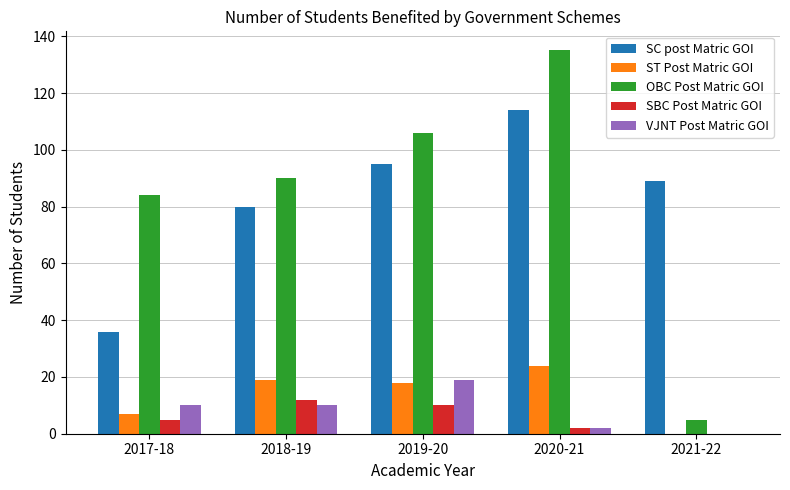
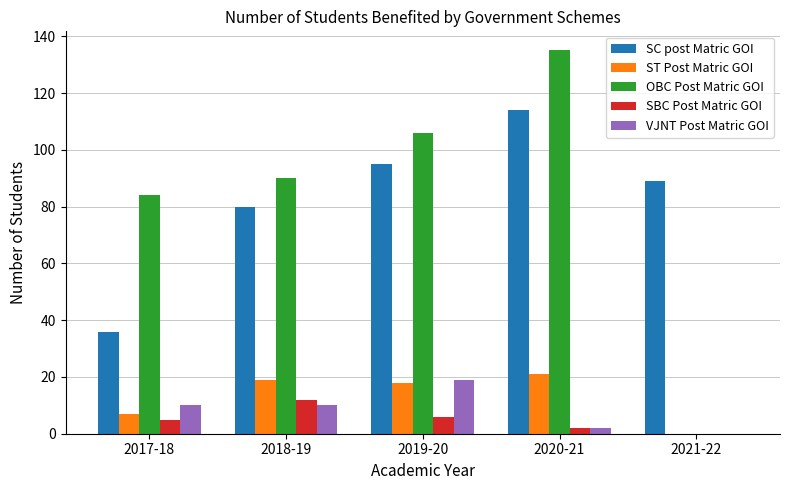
SBC Post Matric GOI, 2019-20: 10 -> 6
ST Post Matric GOI, 2020-21: 24 -> 21
OBC Post Matric GOI, 2021-22: 5 -> 0
